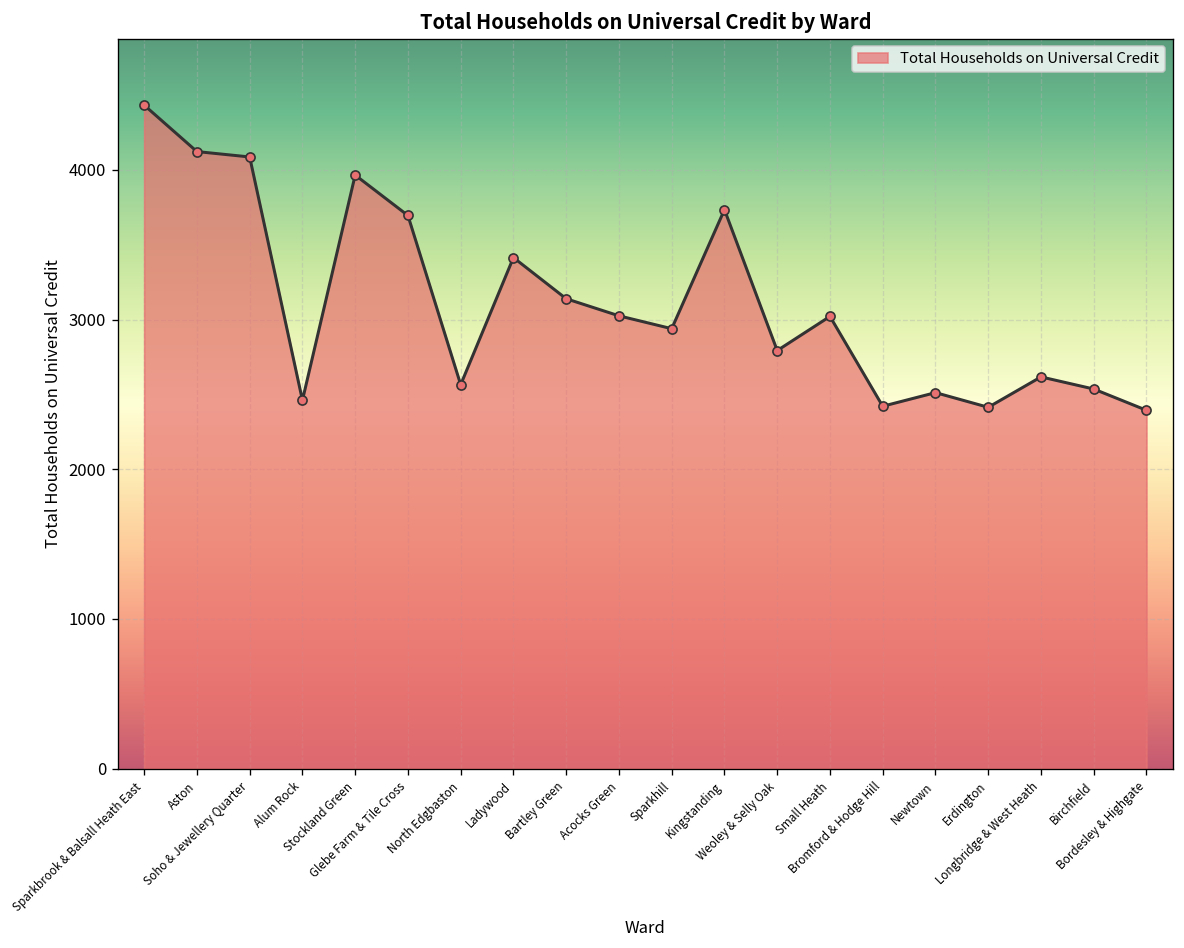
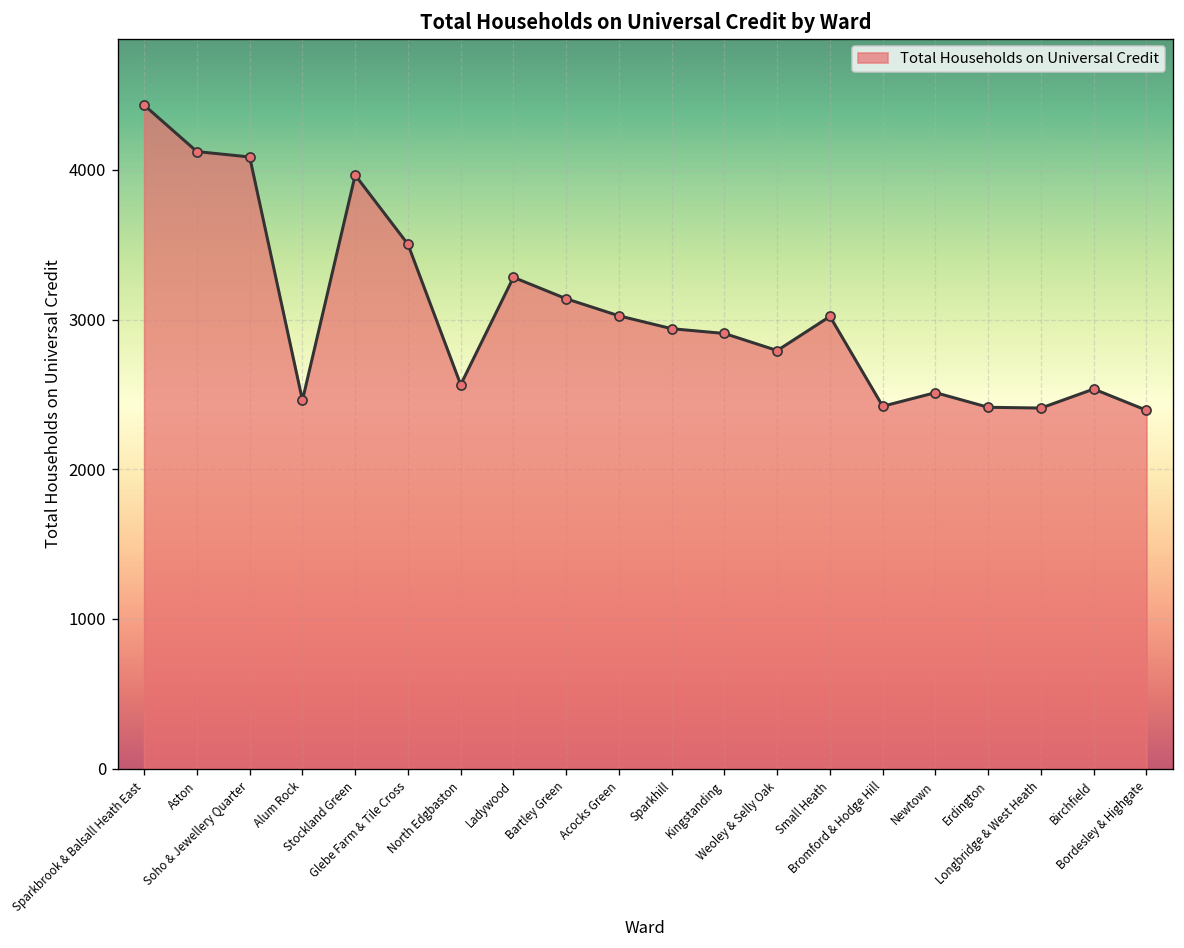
Glebe Farm & Tile Cross: 3700 -> 3500
Ladywood: 3410 -> 3280
Kingstanding: 3730 -> 2910
Longbridge & West Heath: 2620 -> 2410
